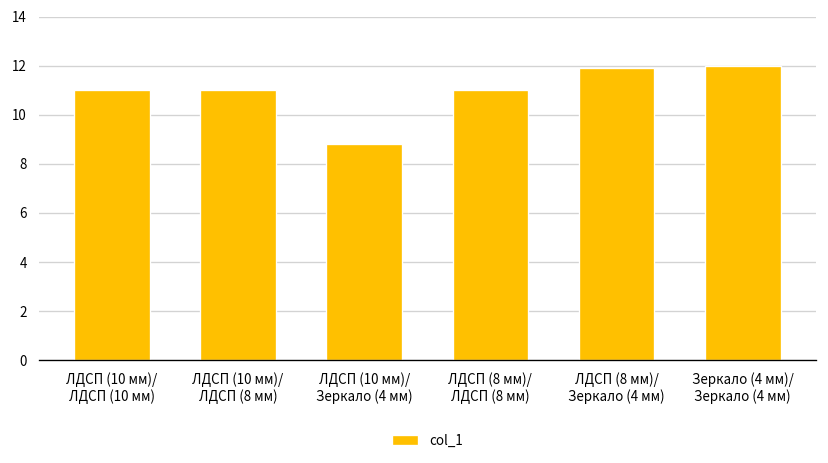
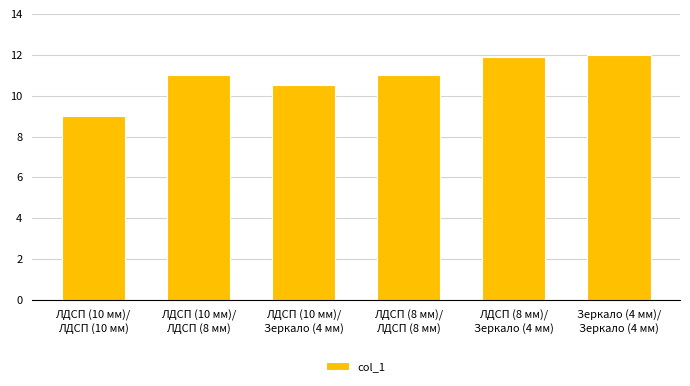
ЛДСП (10 мм)/ ЛДСП (10 мм): 11 -> 9
ЛДСП (10 мм)/ Зеркало (4 мм): 8.8 -> 10.5
